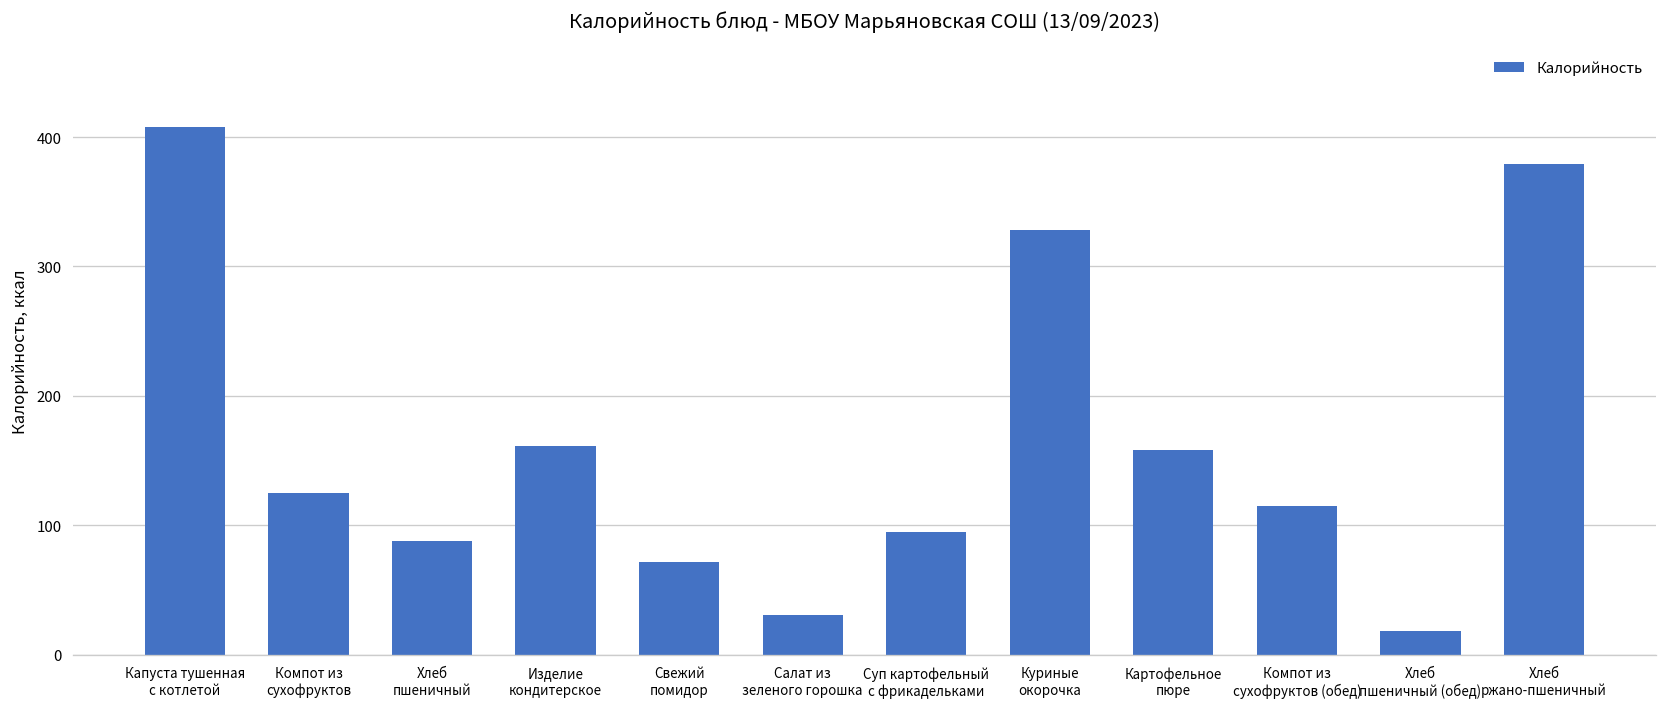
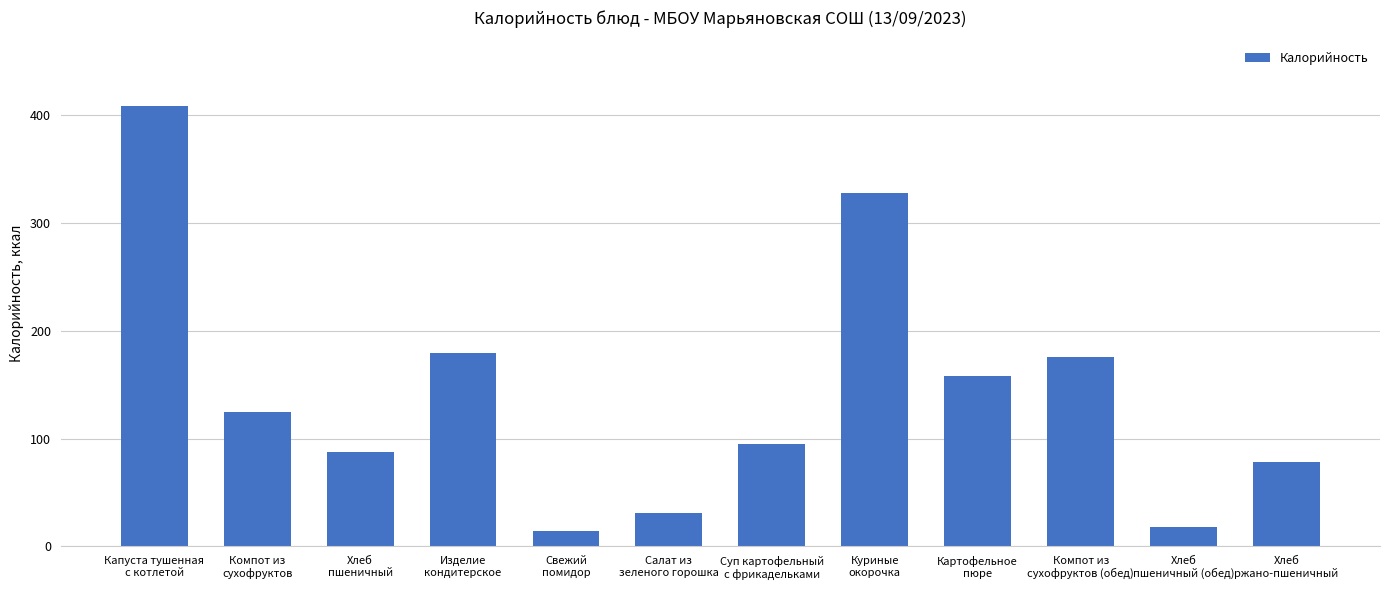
Изделие кондитерское: 161 -> 179
Свежий помидор: 72 -> 14
Компот из сухофруктов (обед): 115 -> 176
Хлеб ржано-пшеничный: 379 -> 78
